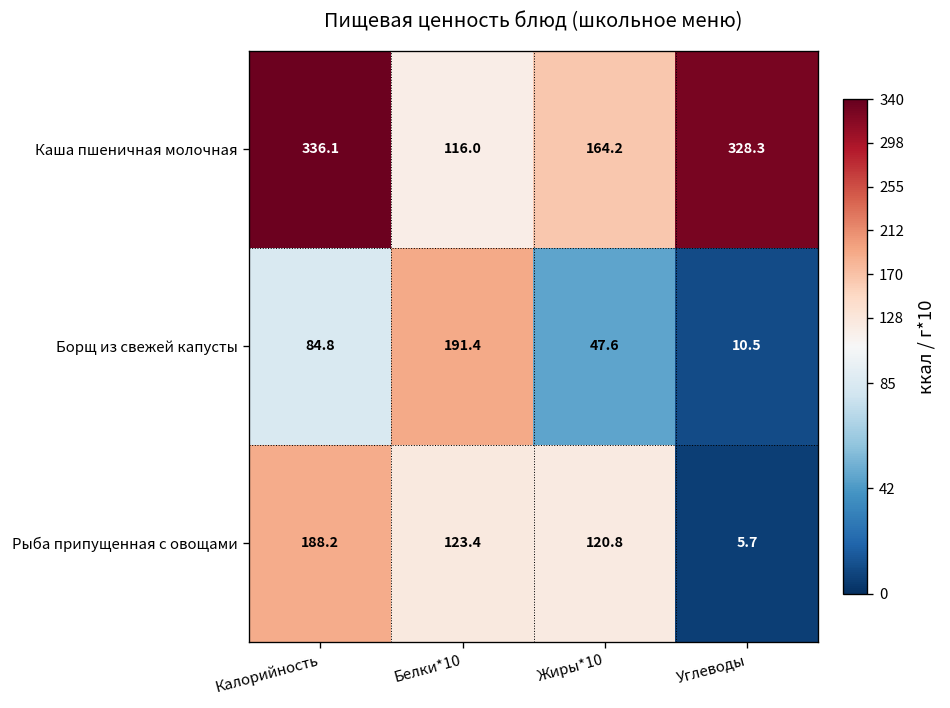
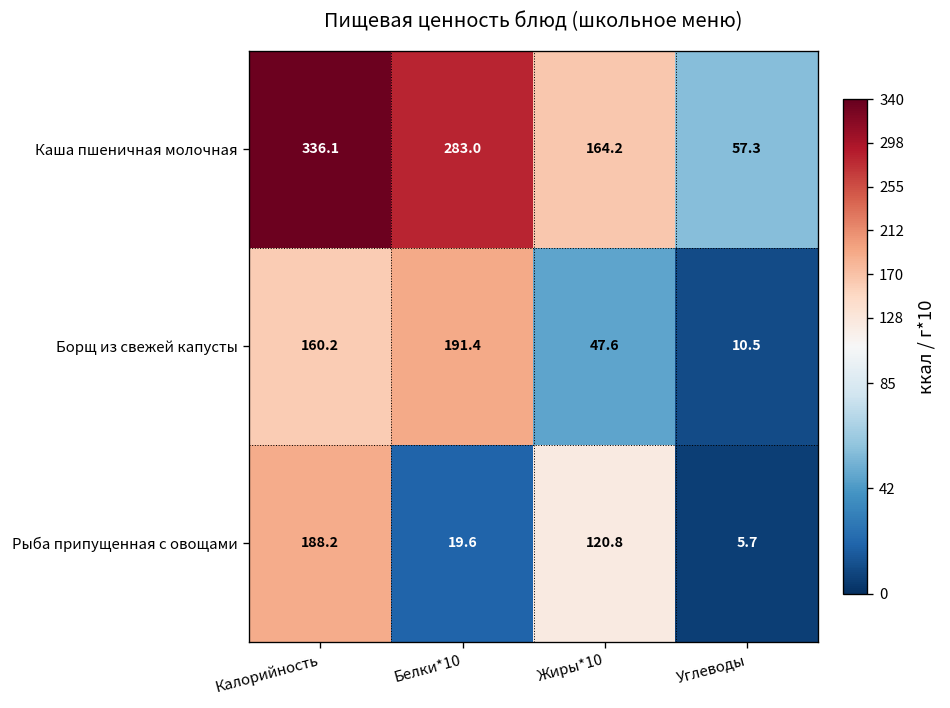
Каша пшеничная молочная, Белки*10: 116.0 -> 283.0
Каша пшеничная молочная, Углеводы: 328.3 -> 57.3
Борщ из свежей капусты, Калорийность: 84.8 -> 160.2
Рыба припущенная с овощами, Белки*10: 123.4 -> 19.6
